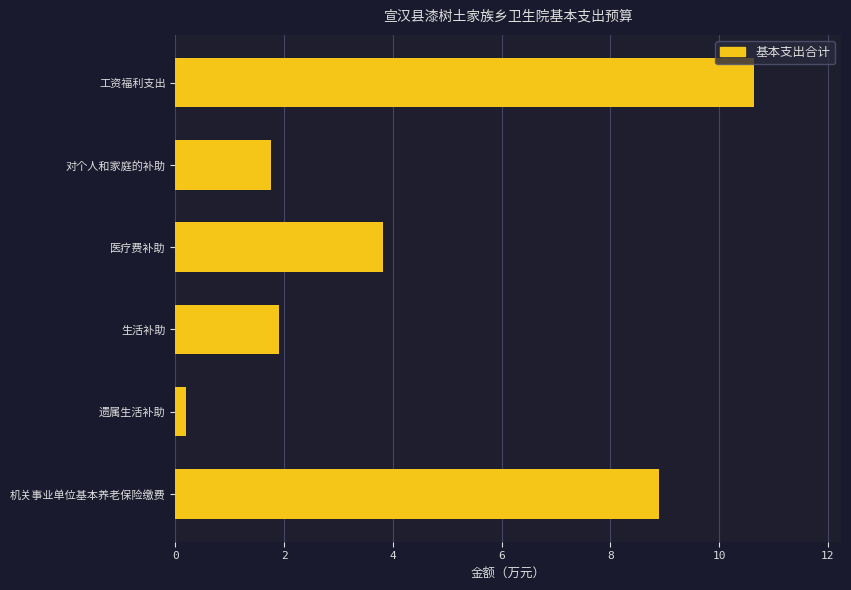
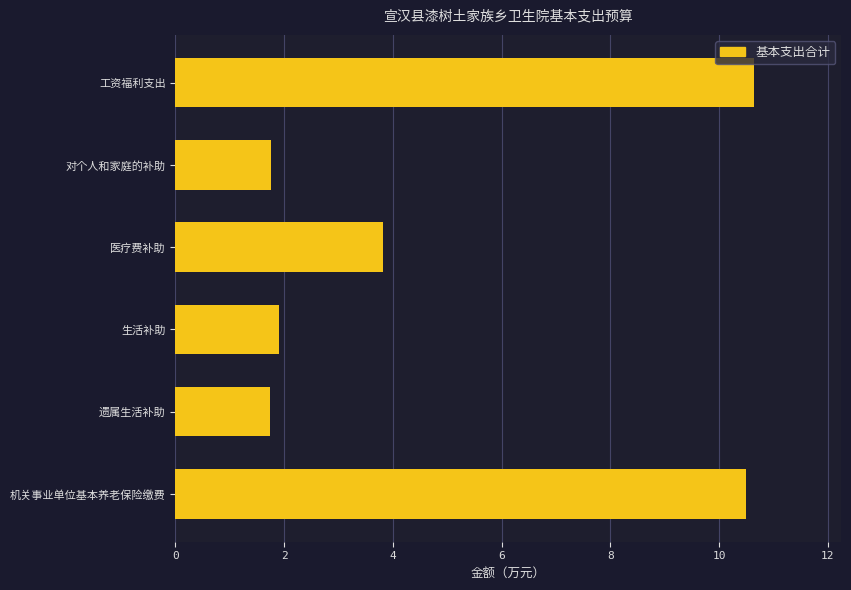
遗属生活补助: 0.2 -> 1.7
机关事业单位基本养老保险缴费: 8.9 -> 10.5
